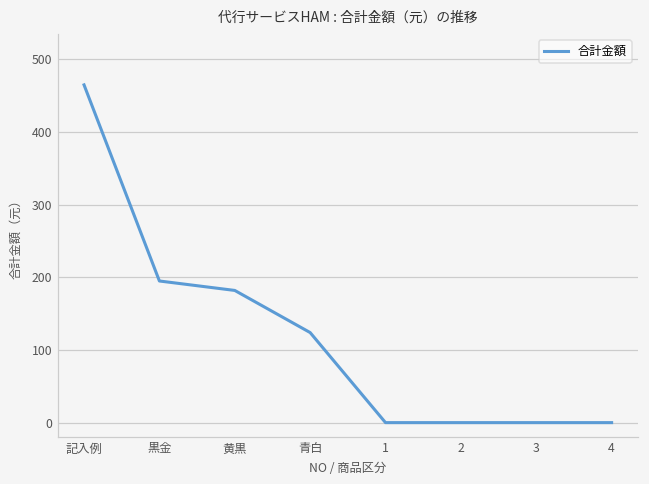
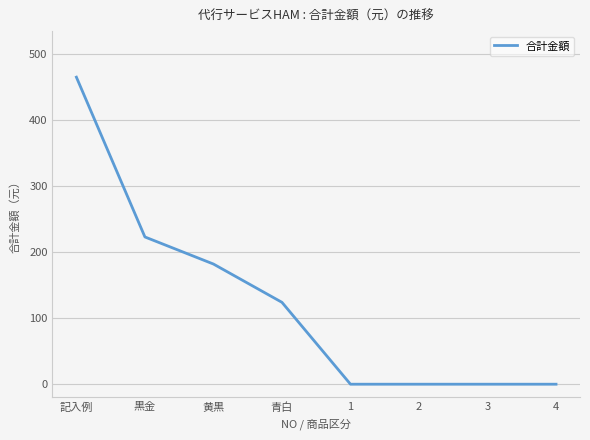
黒金: 200 -> 220
